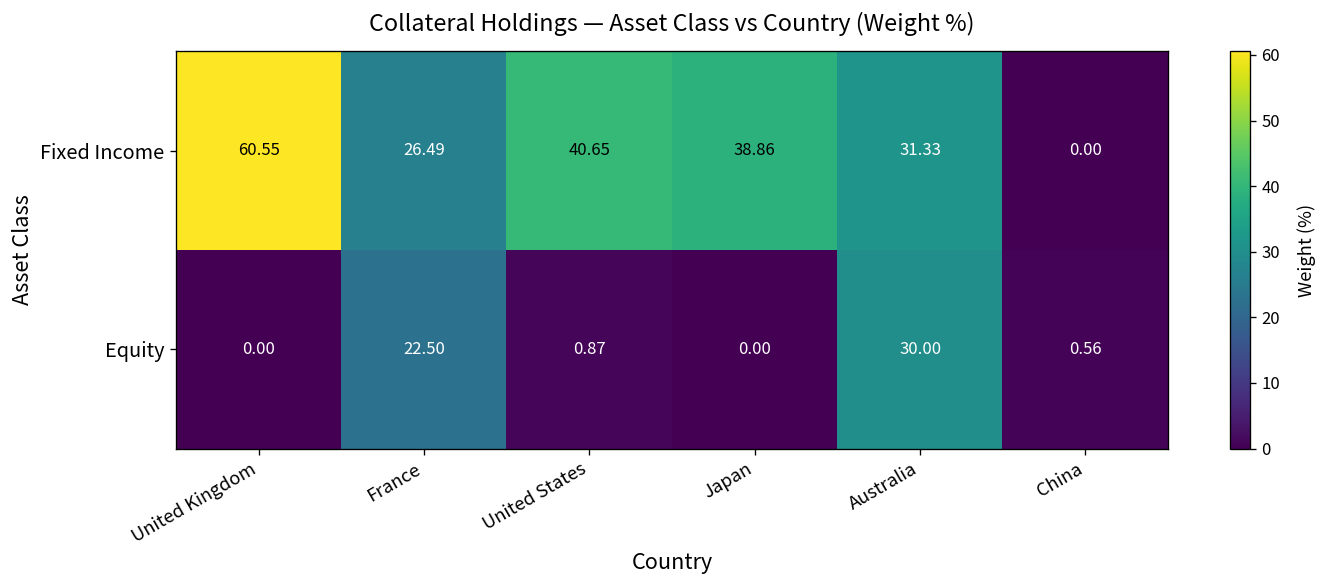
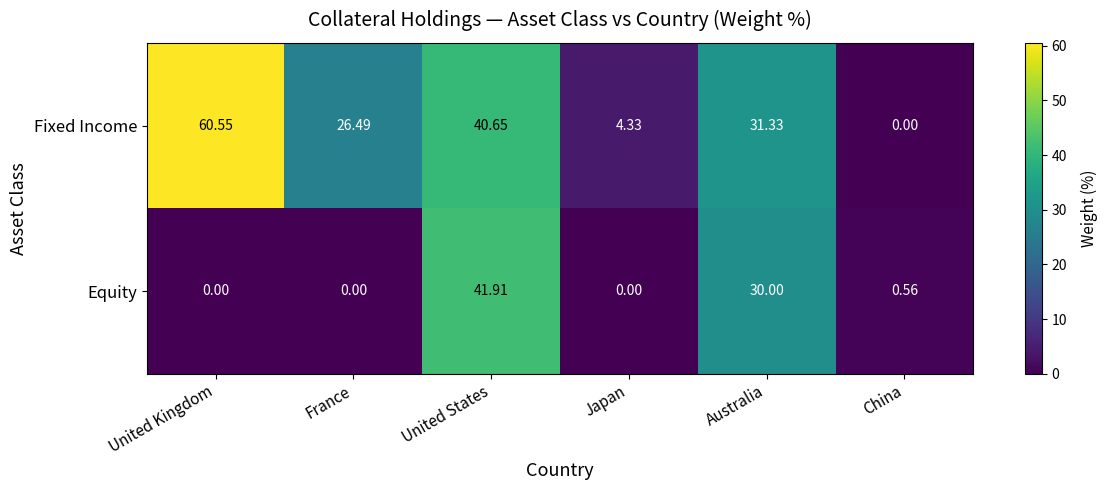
Fixed Income, Japan: 38.86 -> 4.33
Equity, France: 22.50 -> 0.00
Equity, United States: 0.87 -> 41.91
